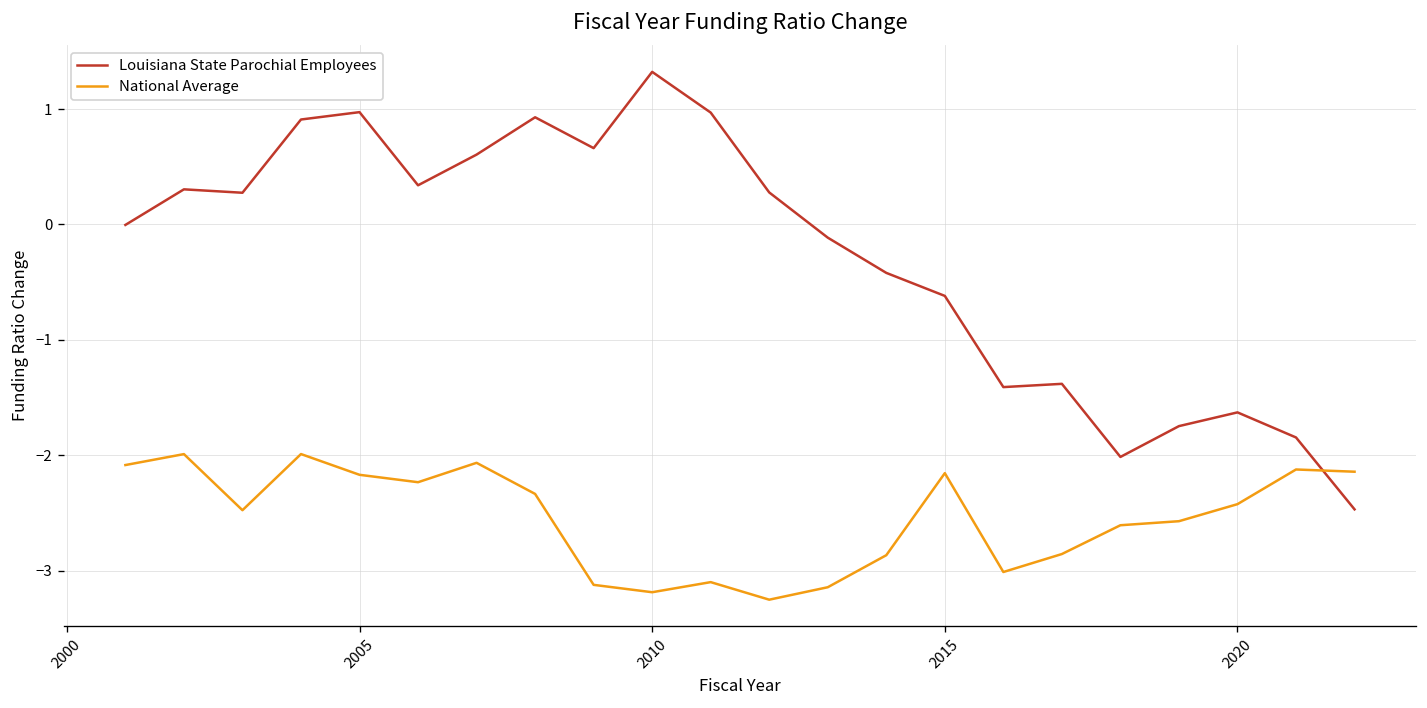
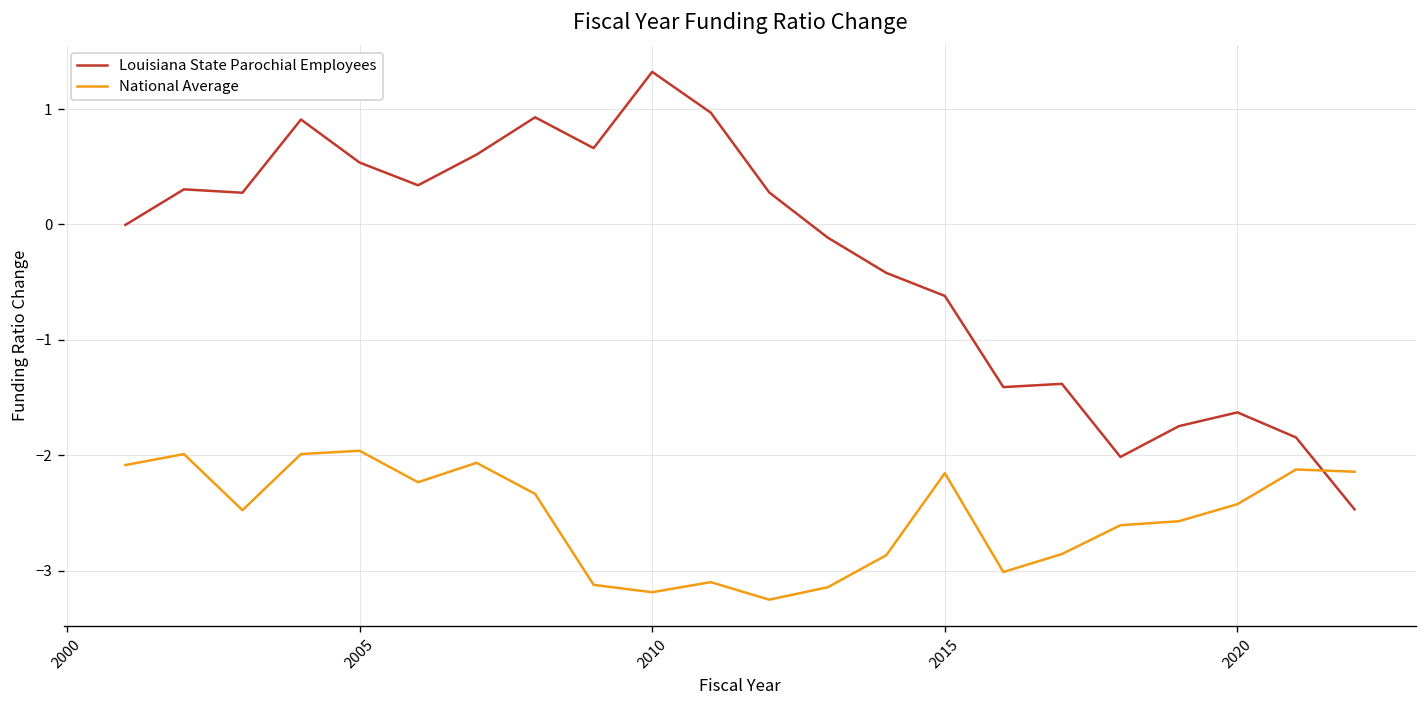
Louisiana State Parochial Employees, 2005: 1.0 -> 0.5
National Average, 2005: -2.2 -> -2.0
